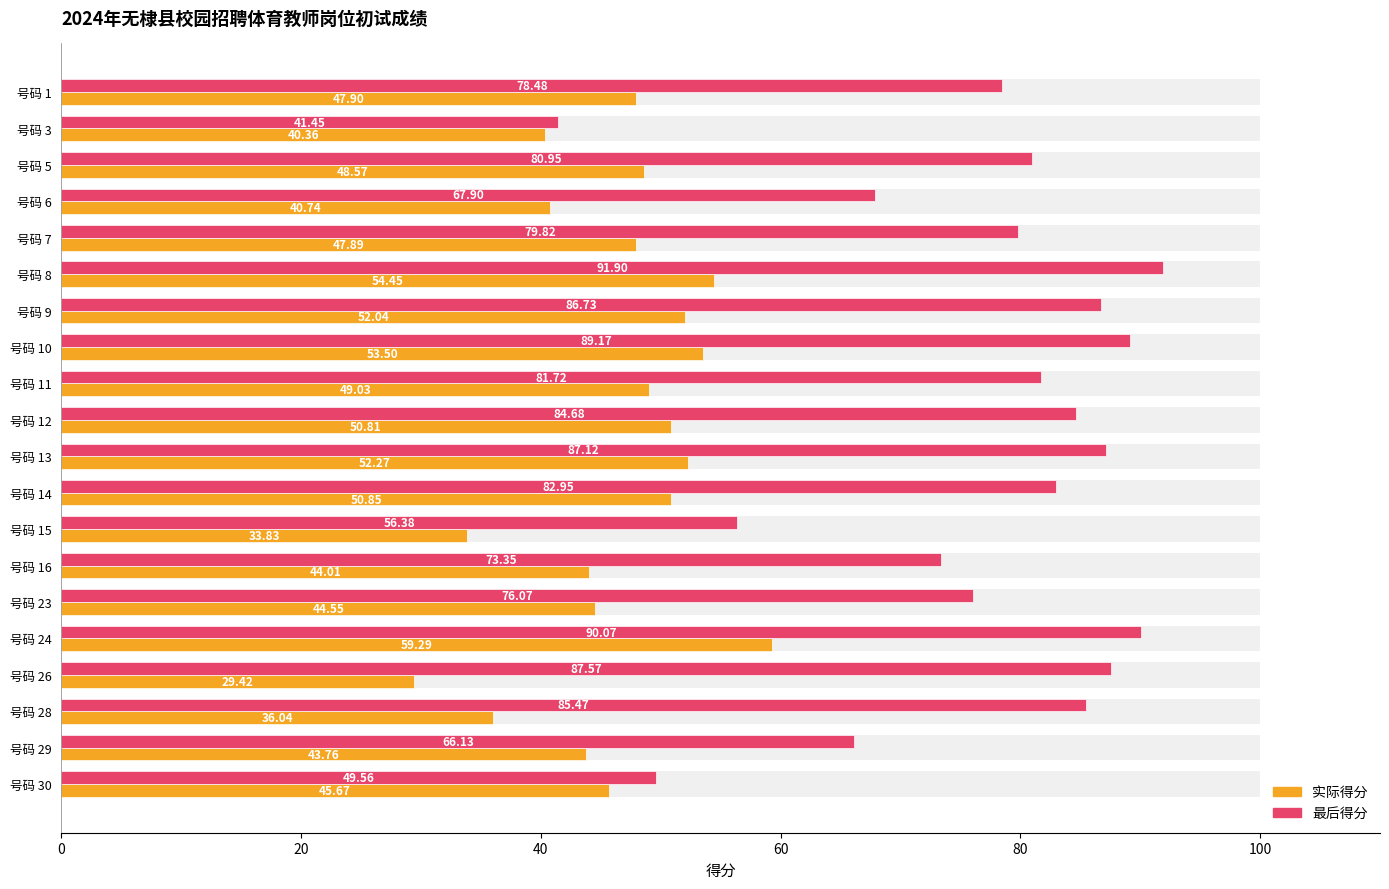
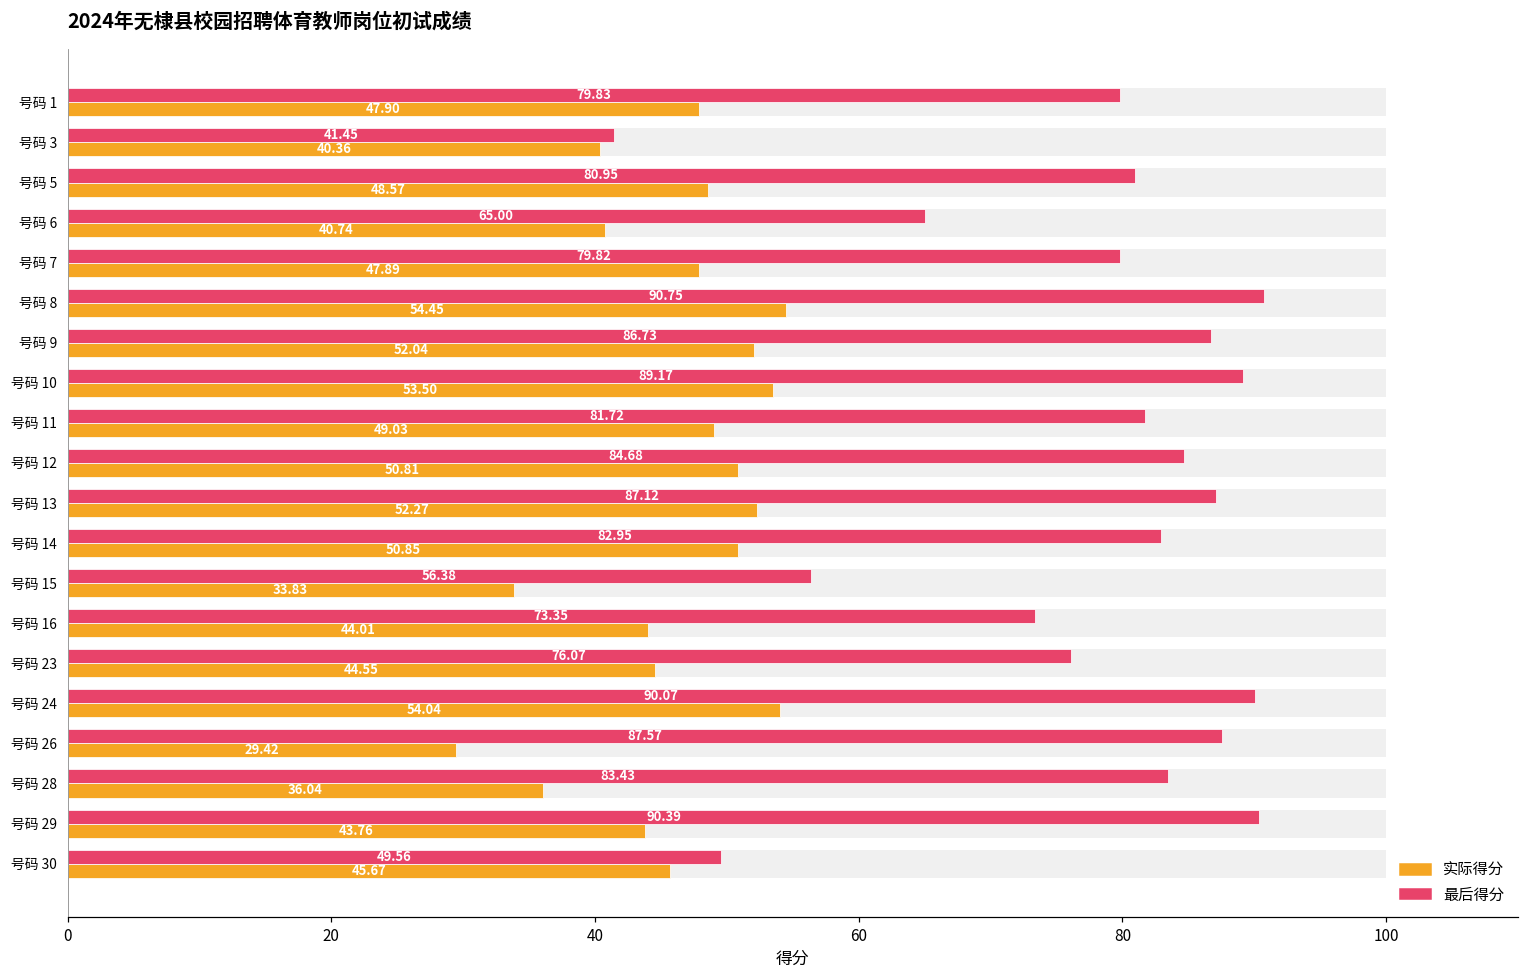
最后得分, 号码 1: 78.48 -> 79.83
最后得分, 号码 6: 67.90 -> 65.00
最后得分, 号码 8: 91.90 -> 90.75
实际得分, 号码 24: 59.29 -> 54.04
最后得分, 号码 28: 85.47 -> 83.43
最后得分, 号码 29: 66.13 -> 90.39
